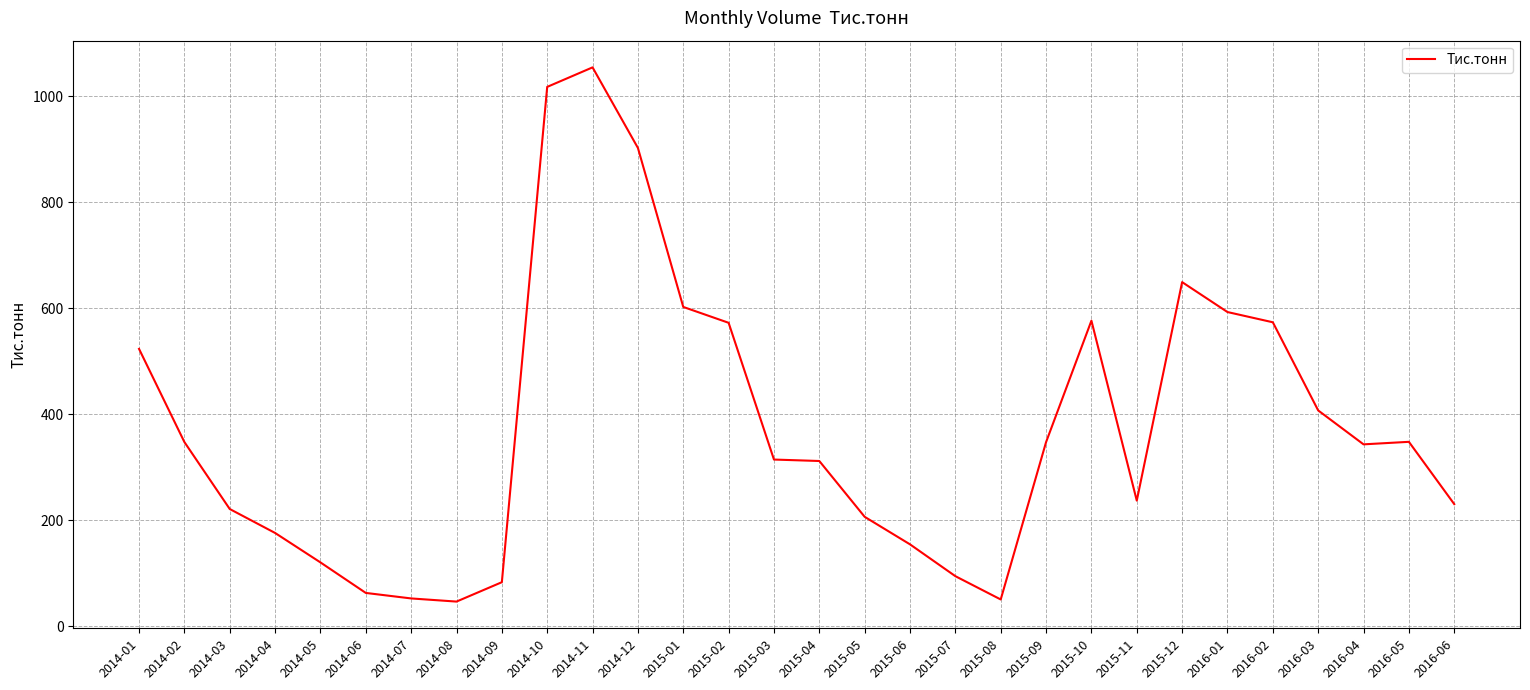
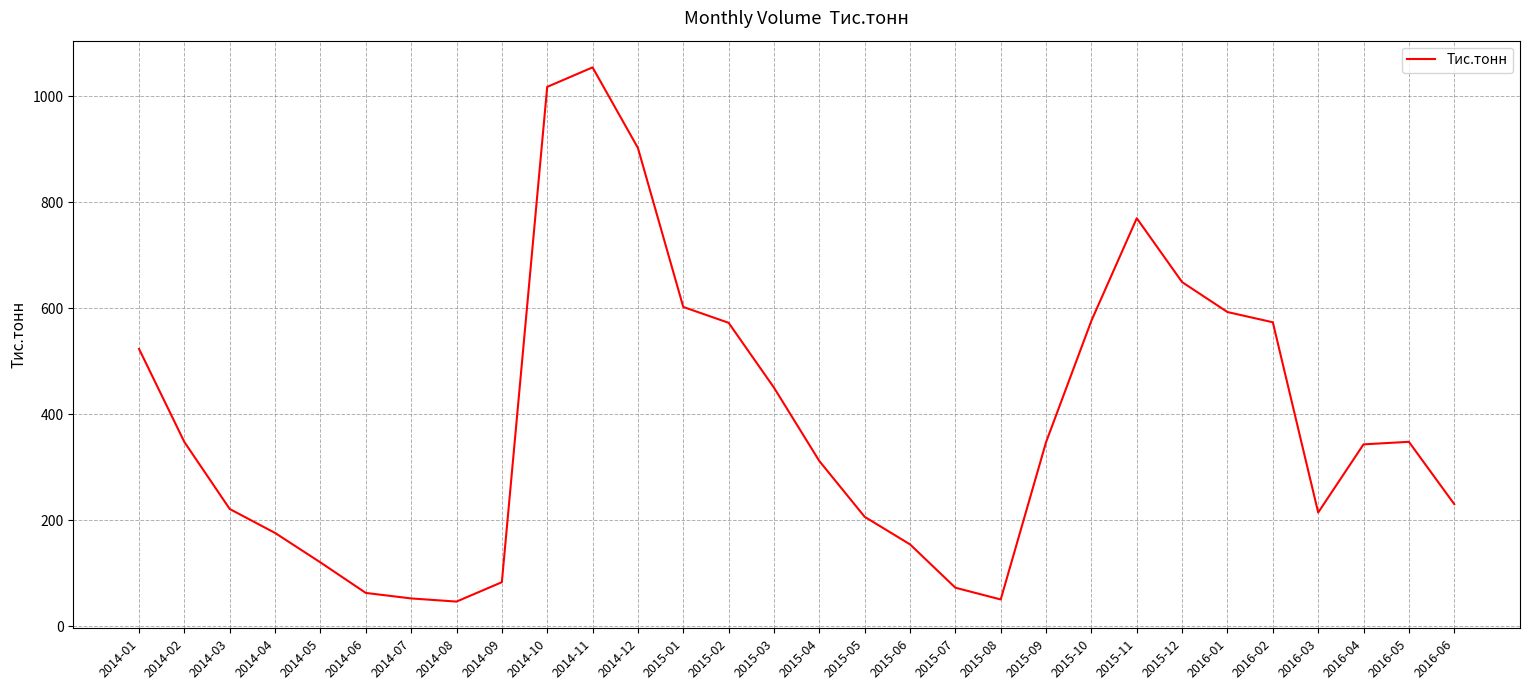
2015-03: 310 -> 450
2015-07: 90 -> 70
2015-11: 240 -> 770
2016-03: 410 -> 210
